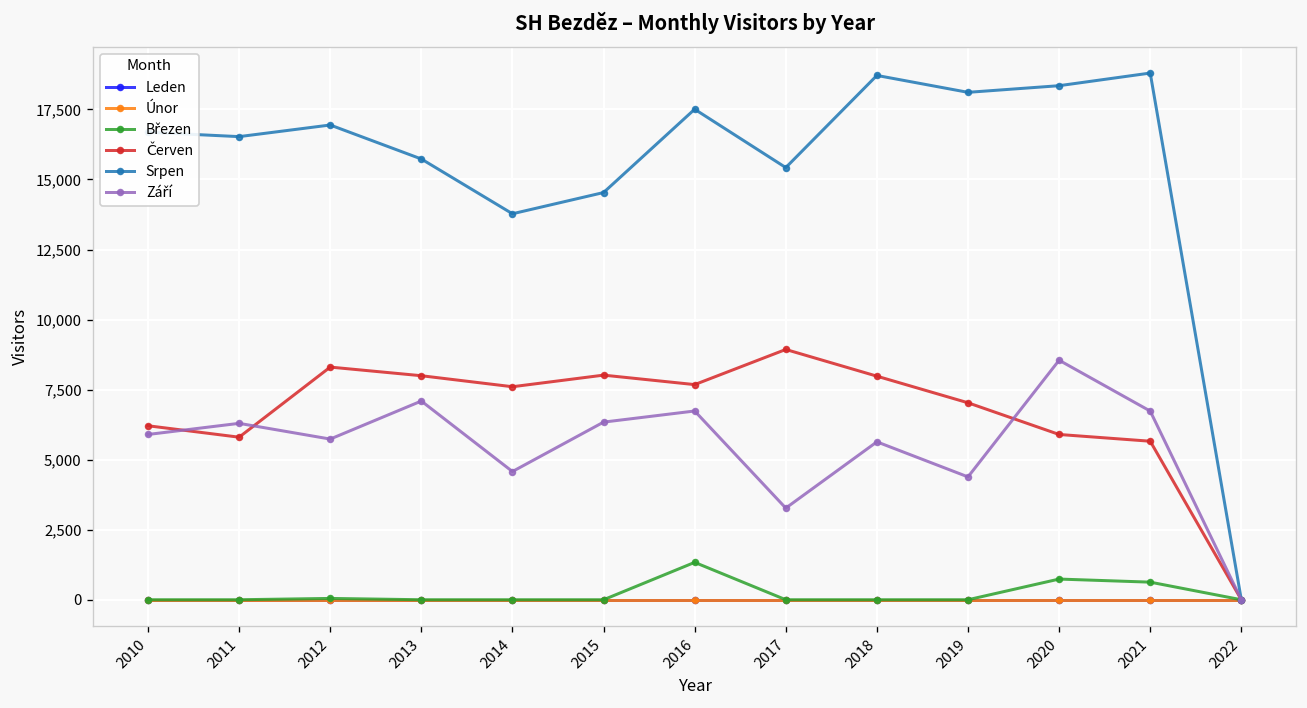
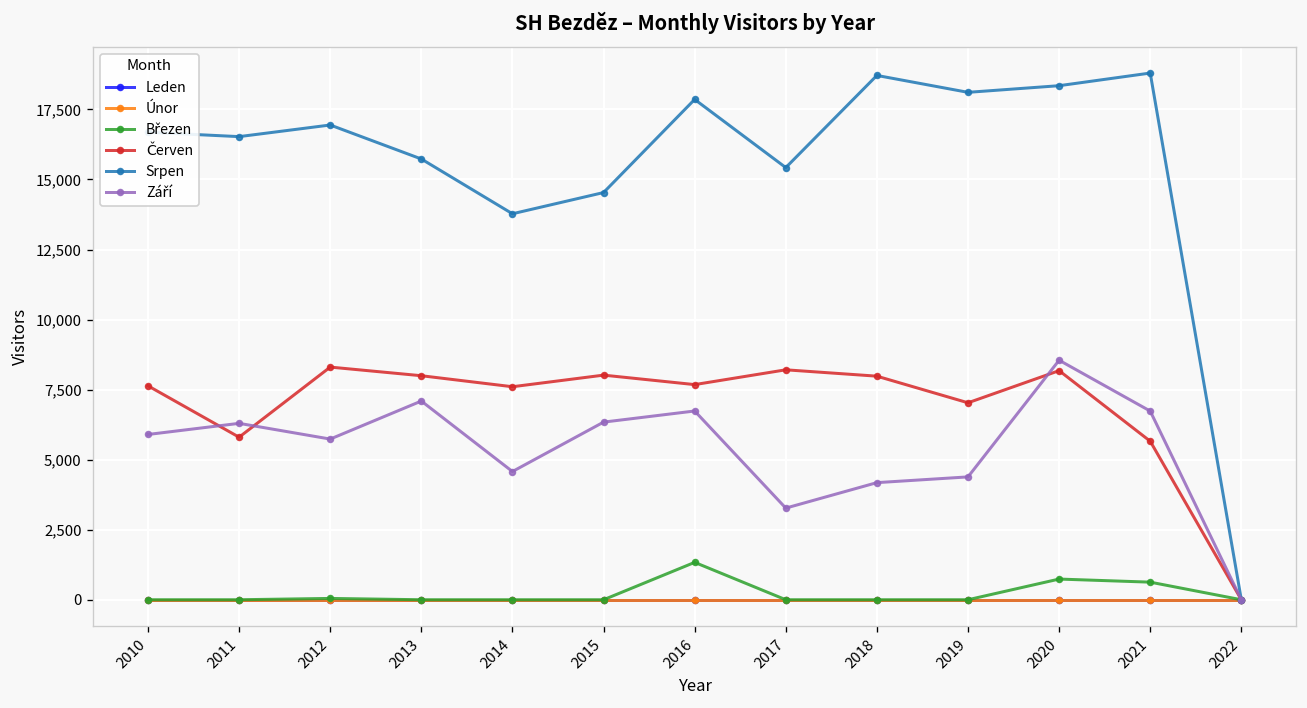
Červen, 2010: 6,200 -> 7,600
Srpen, 2016: 17,500 -> 17,900
Červen, 2017: 8,900 -> 8,200
Září, 2018: 5,600 -> 4,200
Červen, 2020: 5,900 -> 8,200
